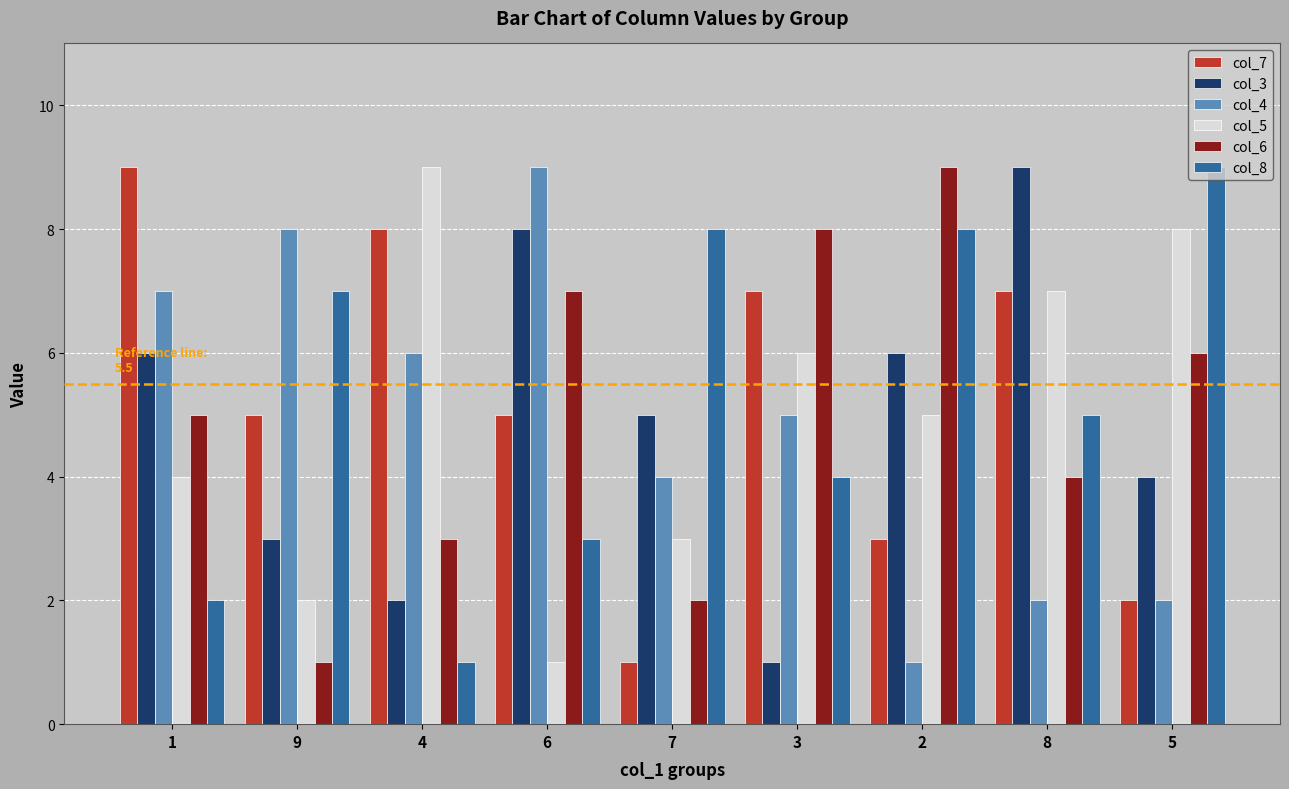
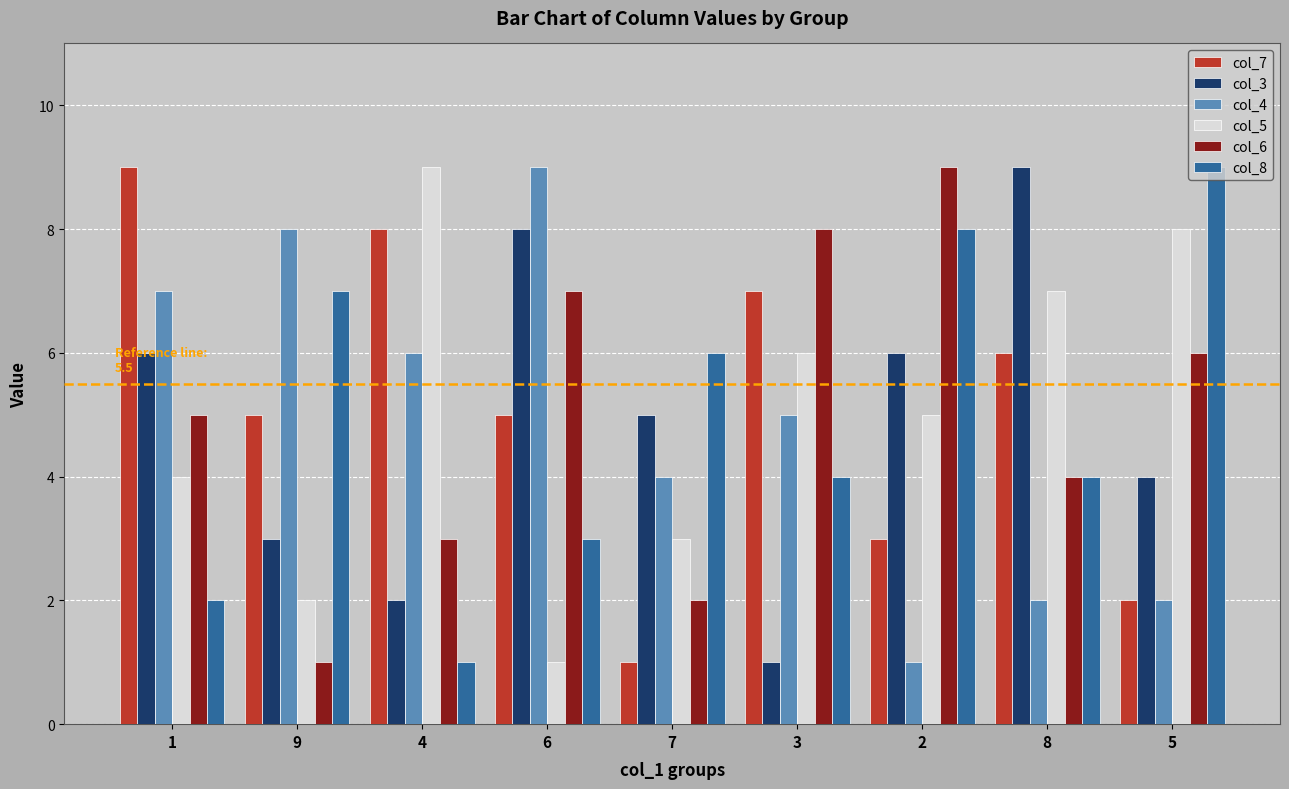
col_8, 7: 8 -> 6
col_7, 8: 7 -> 6
col_8, 8: 5 -> 4
